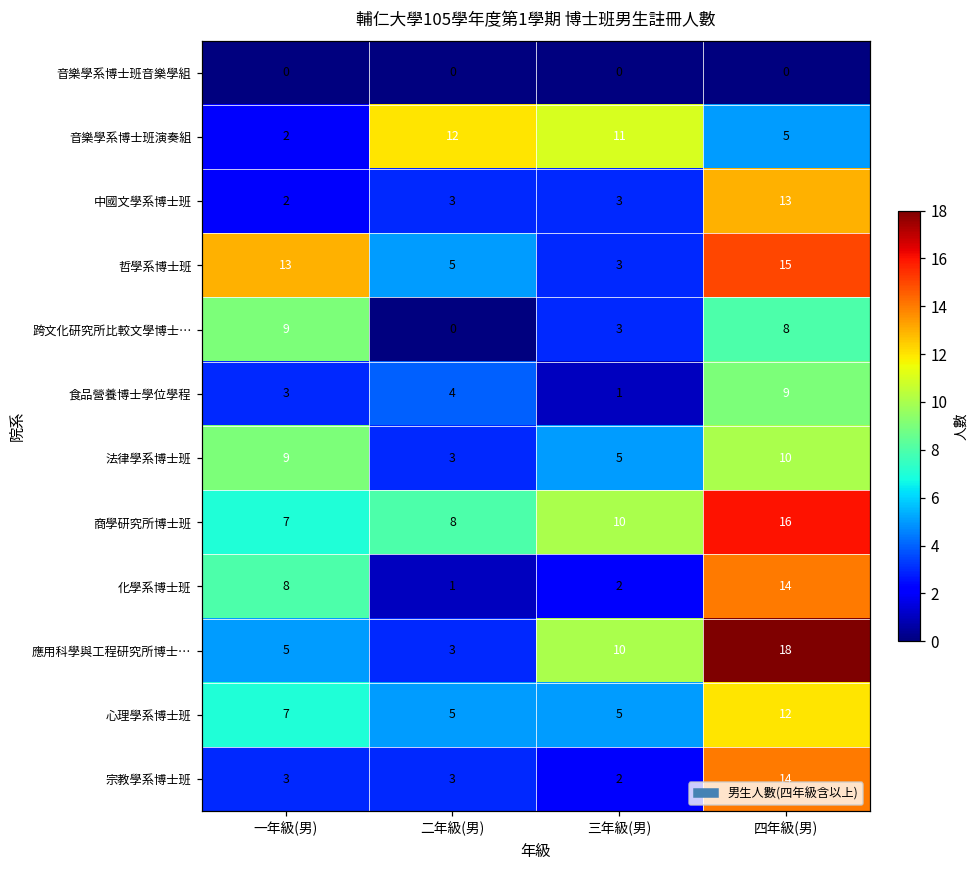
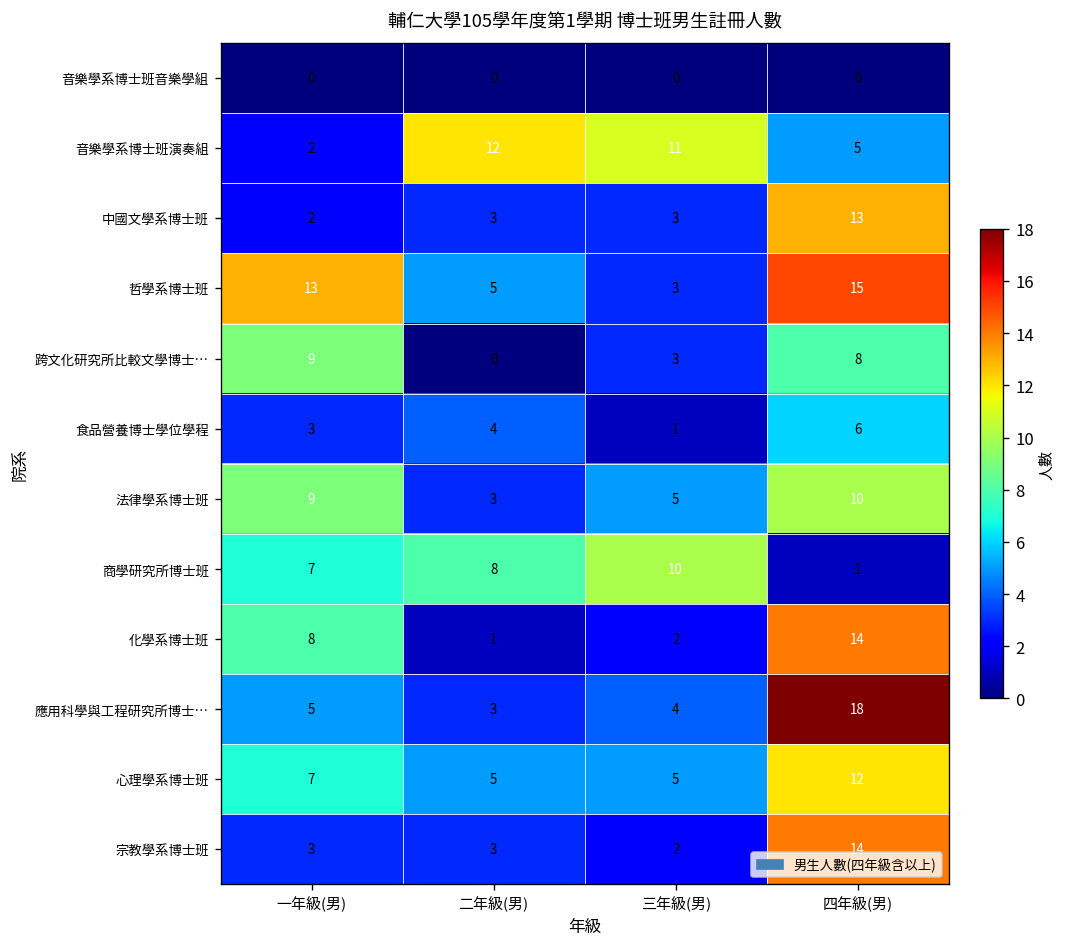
食品營養博士學位學程, 四年級(男): 9 -> 6
商學研究所博士班, 四年級(男): 16 -> 1
應用科學與工程研究所博士…, 三年級(男): 10 -> 4
